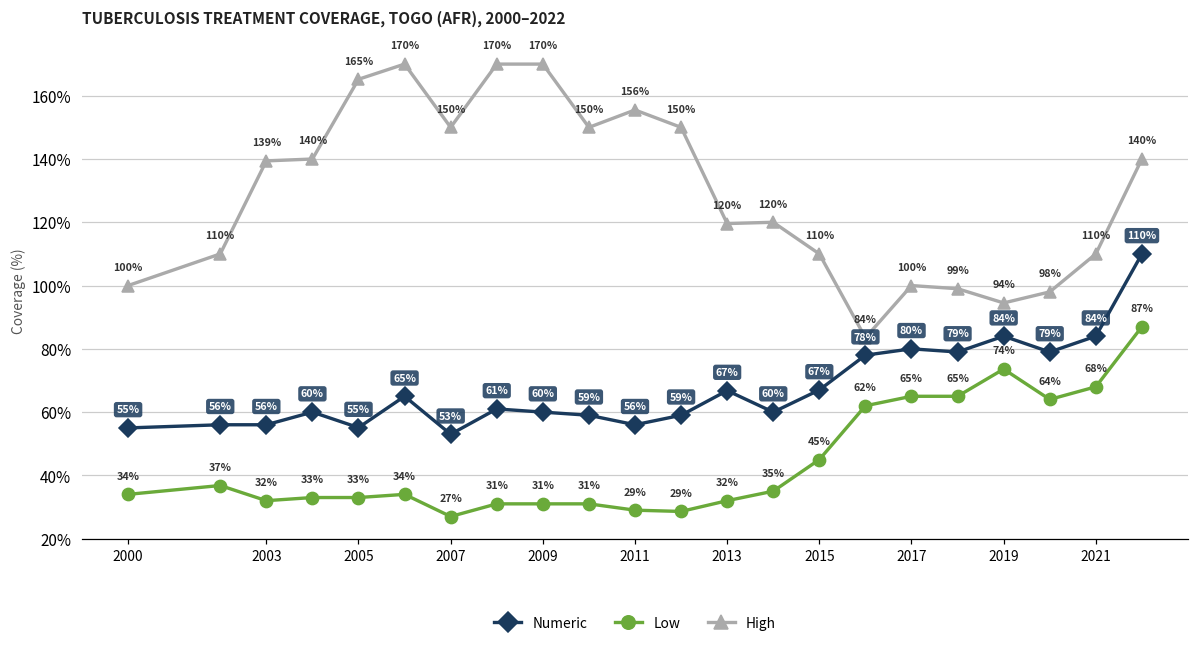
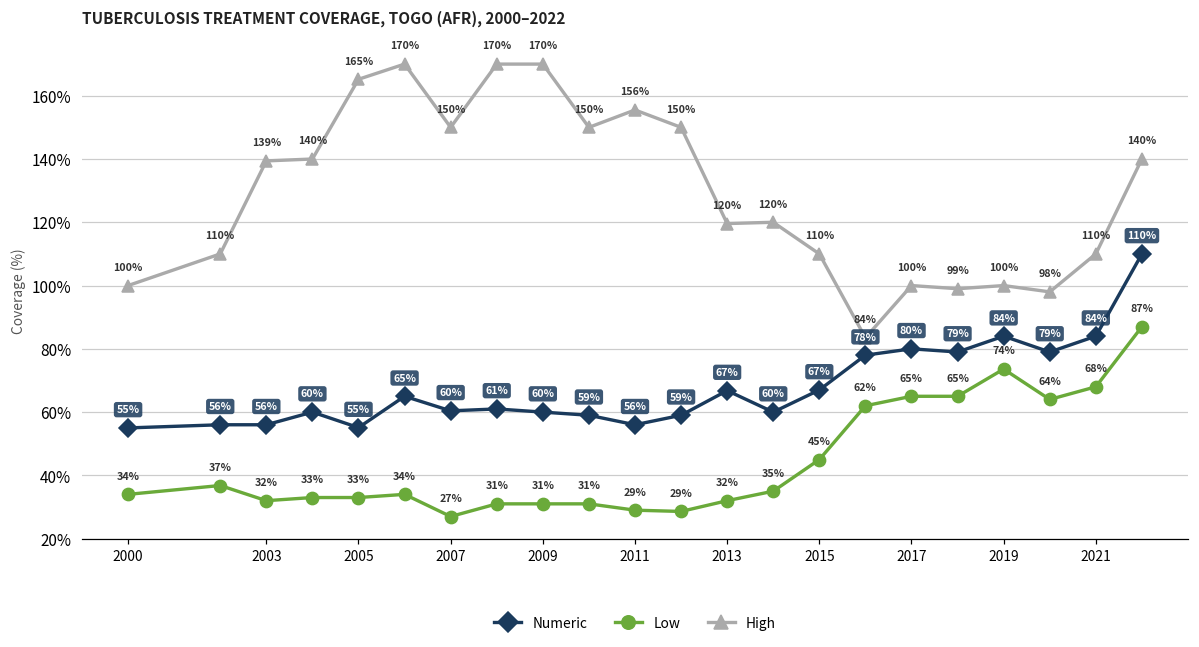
Numeric, 2007: 53% -> 60%
High, 2019: 94% -> 100%
